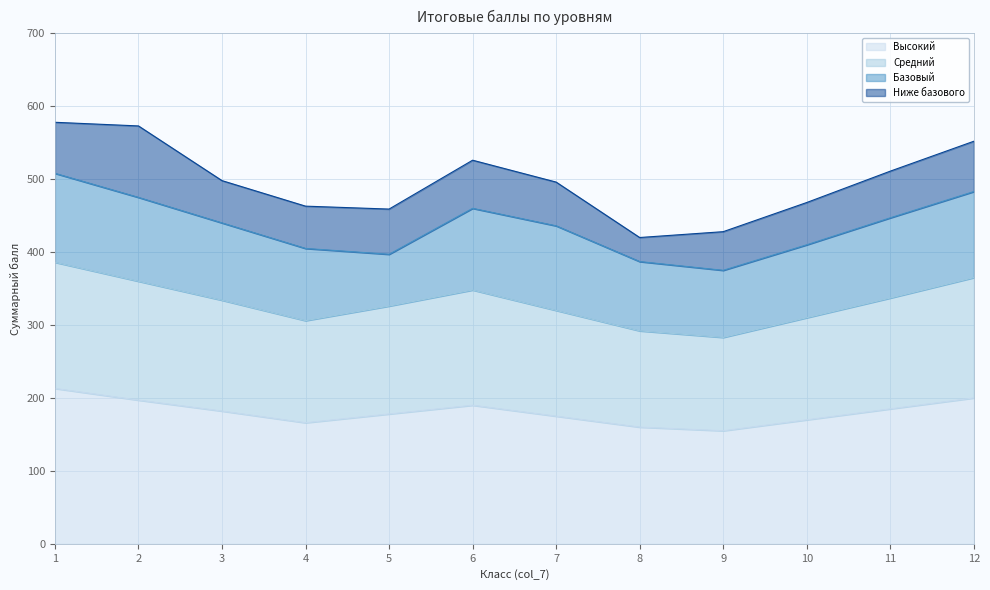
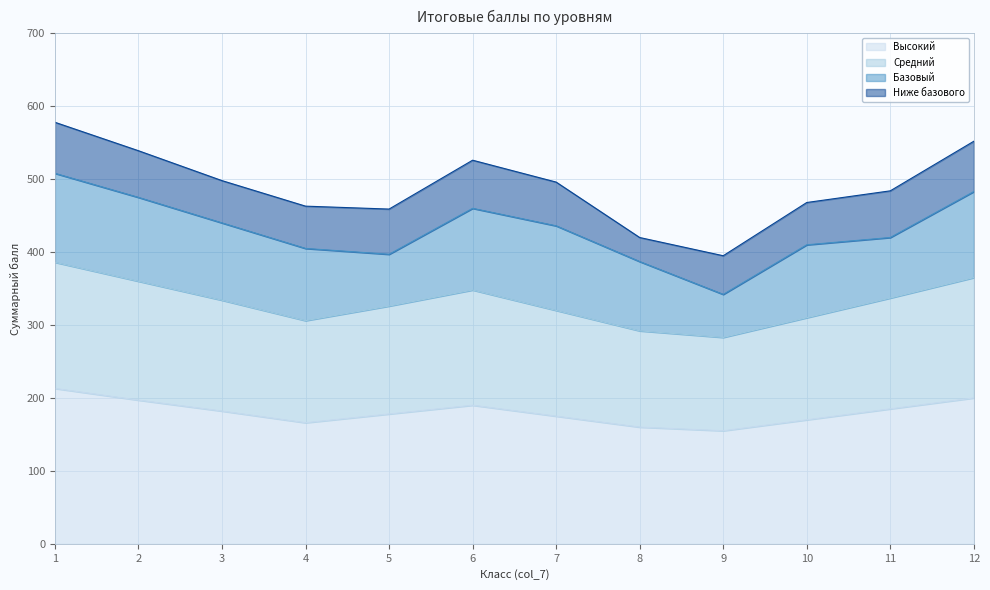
Ниже базового, 2: 100 -> 60
Базовый, 9: 90 -> 60
Базовый, 11: 110 -> 80
